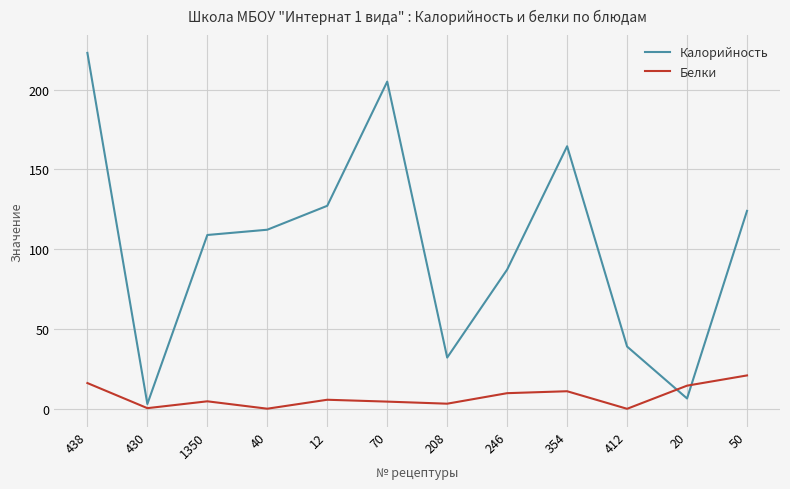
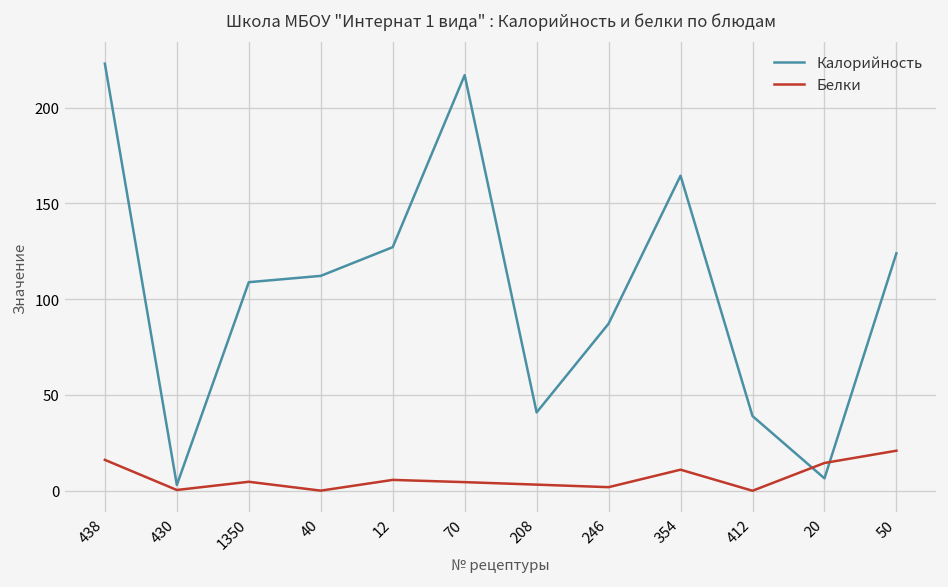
Калорийность, 70: 205 -> 217
Калорийность, 208: 32 -> 41
Белки, 246: 10 -> 2
